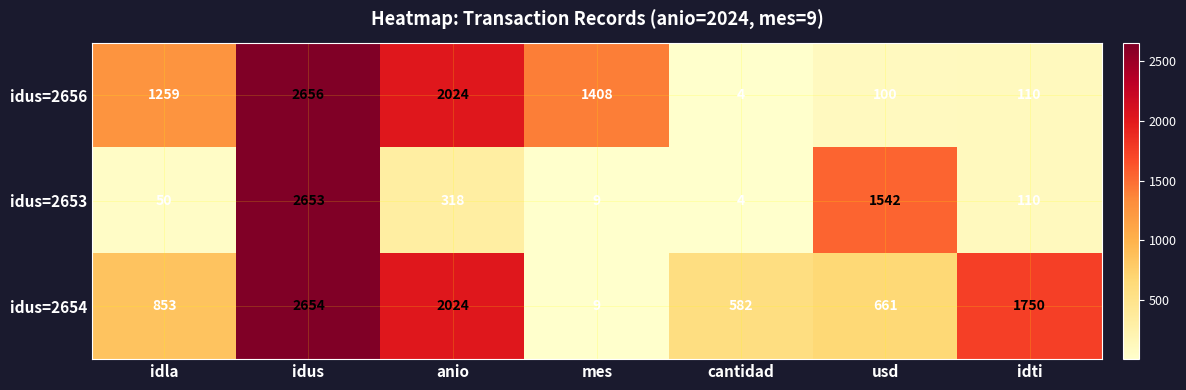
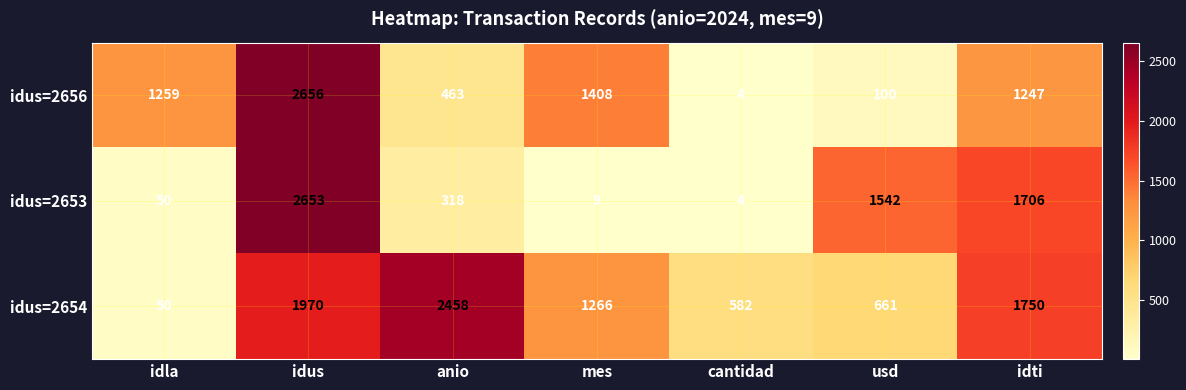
idus=2656, anio: 2024 -> 463
idus=2656, idti: 110 -> 1247
idus=2653, idti: 110 -> 1706
idus=2654, idla: 853 -> 50
idus=2654, idus: 2654 -> 1970
idus=2654, anio: 2024 -> 2458
idus=2654, mes: 9 -> 1266
